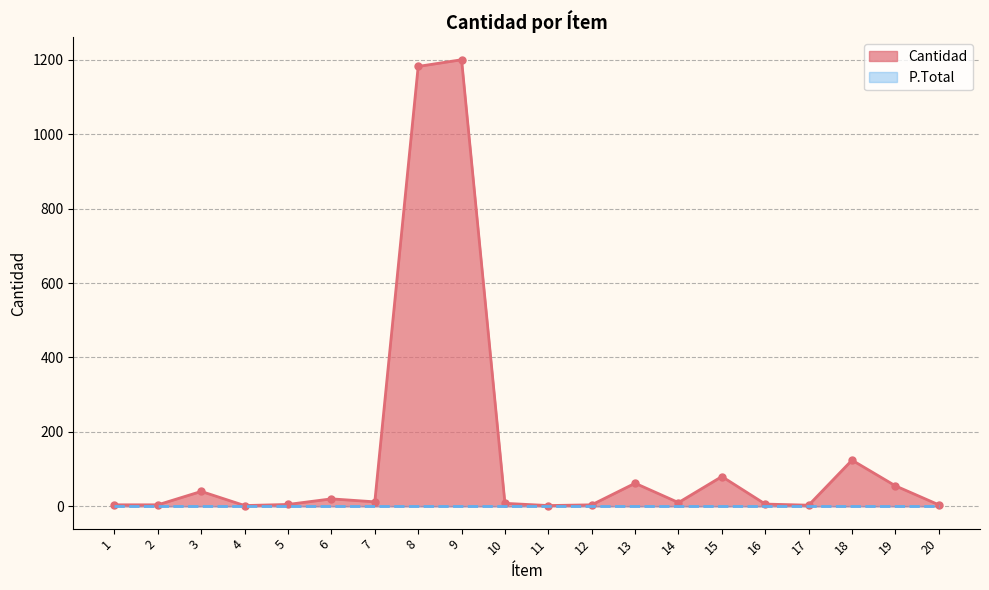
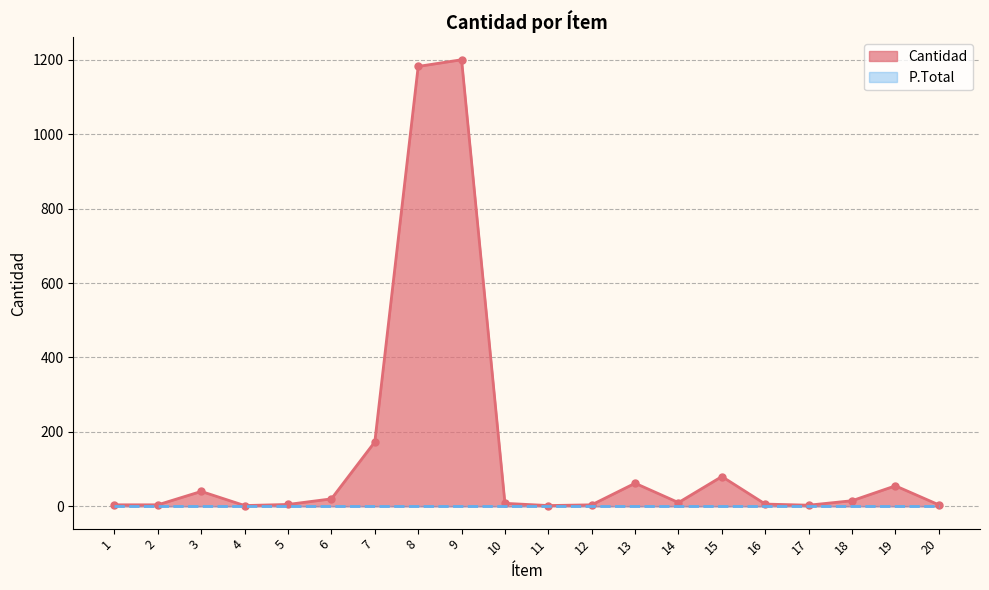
Cantidad, 7: 10 -> 170
Cantidad, 18: 120 -> 20
